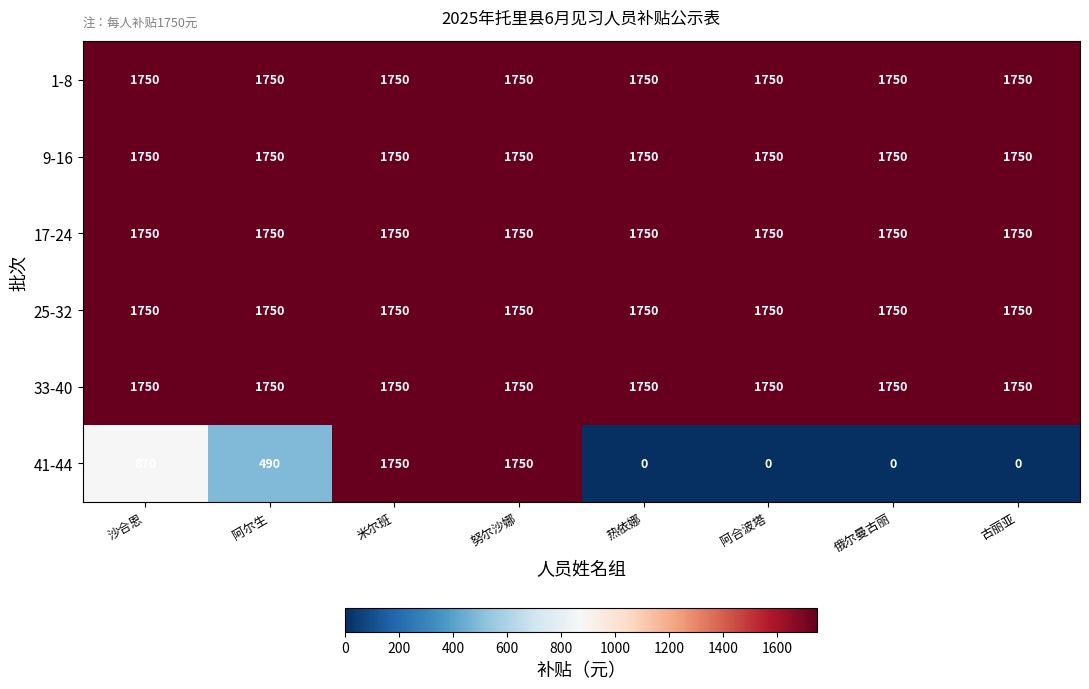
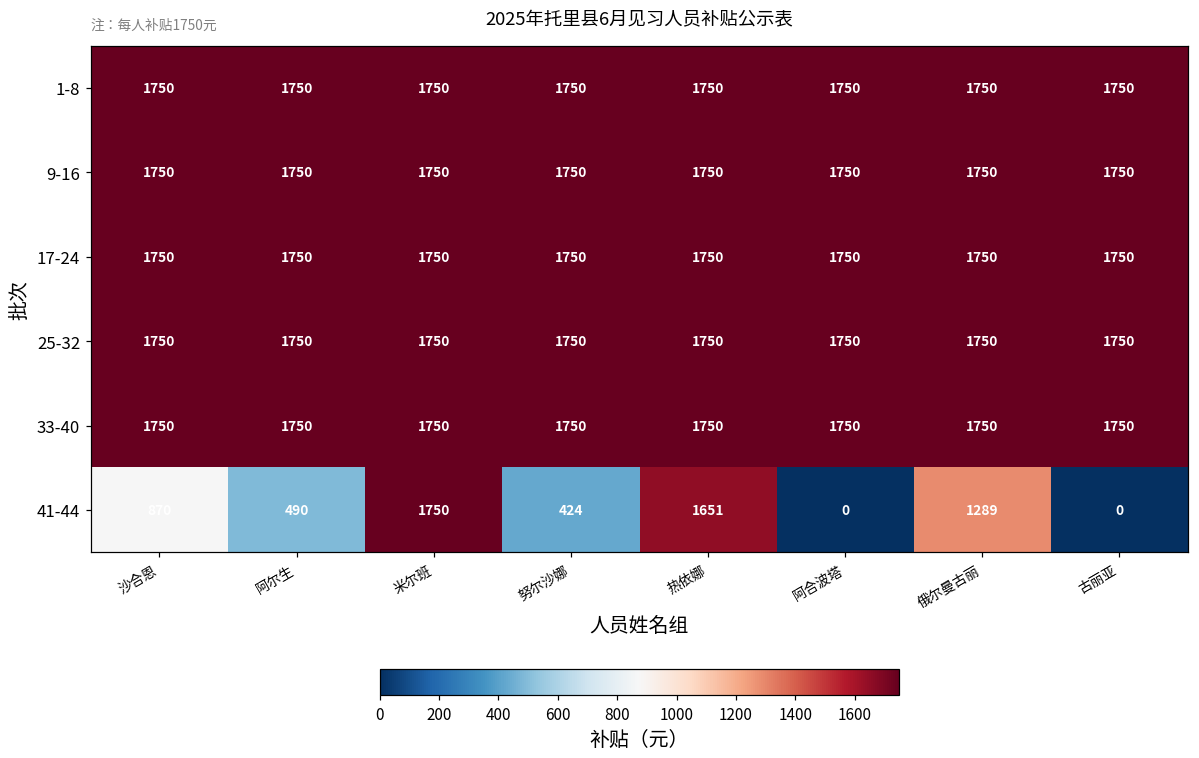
41-44, 努尔沙娜: 1750 -> 424
41-44, 热依娜: 0 -> 1651
41-44, 俄尔曼古丽: 0 -> 1289
